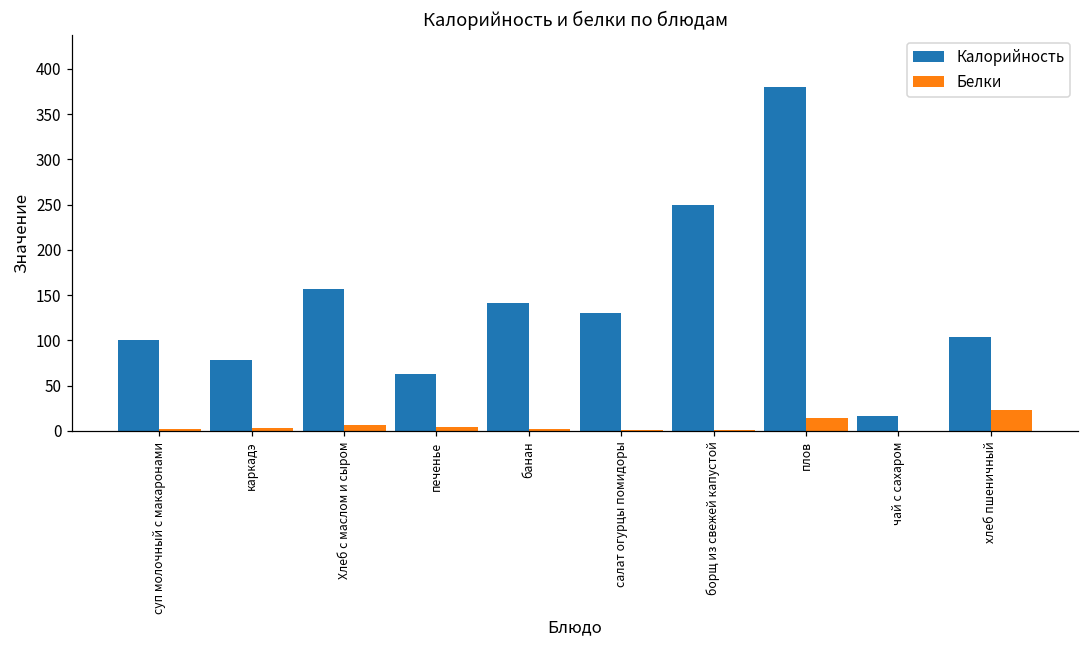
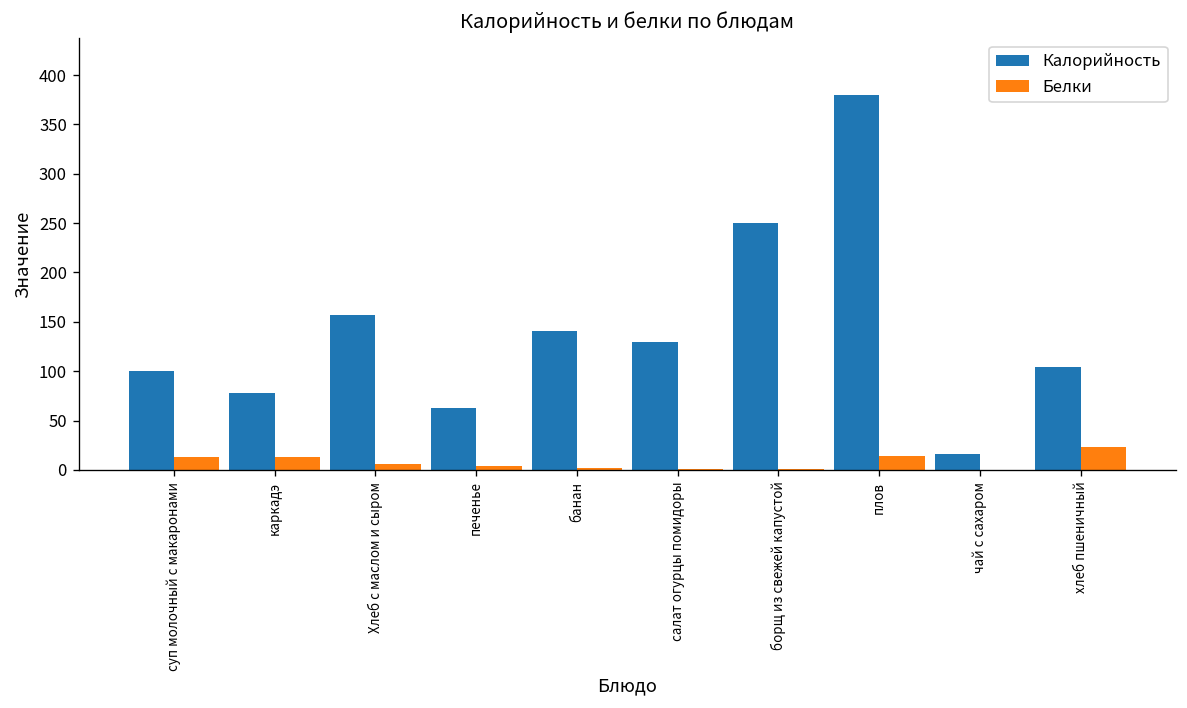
Белки, суп молочный с макаронами: 0 -> 10
Белки, каркадэ: 0 -> 10
